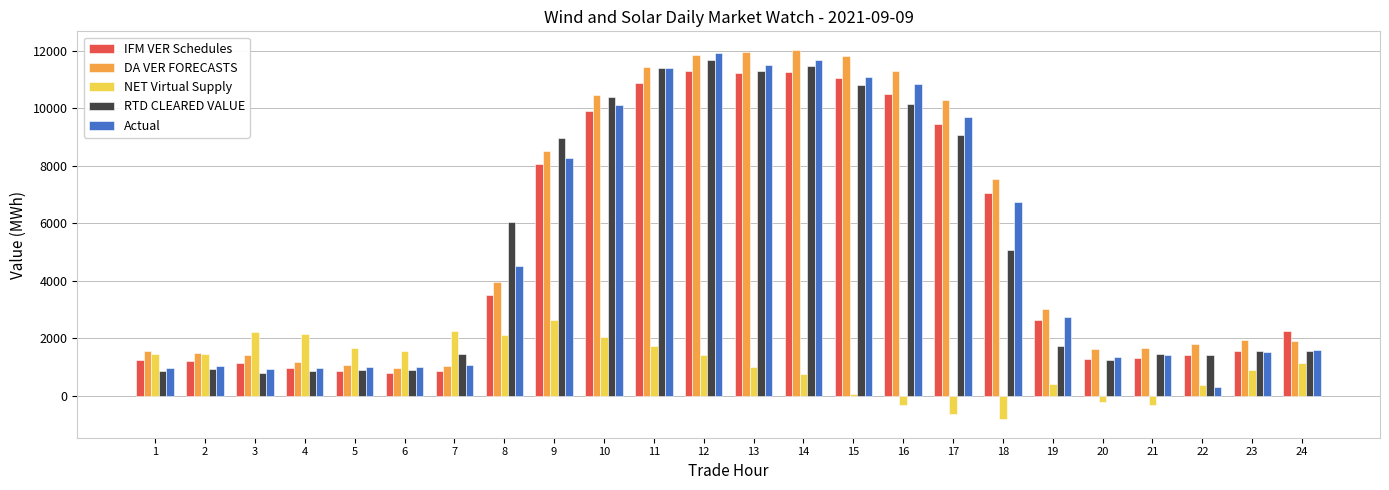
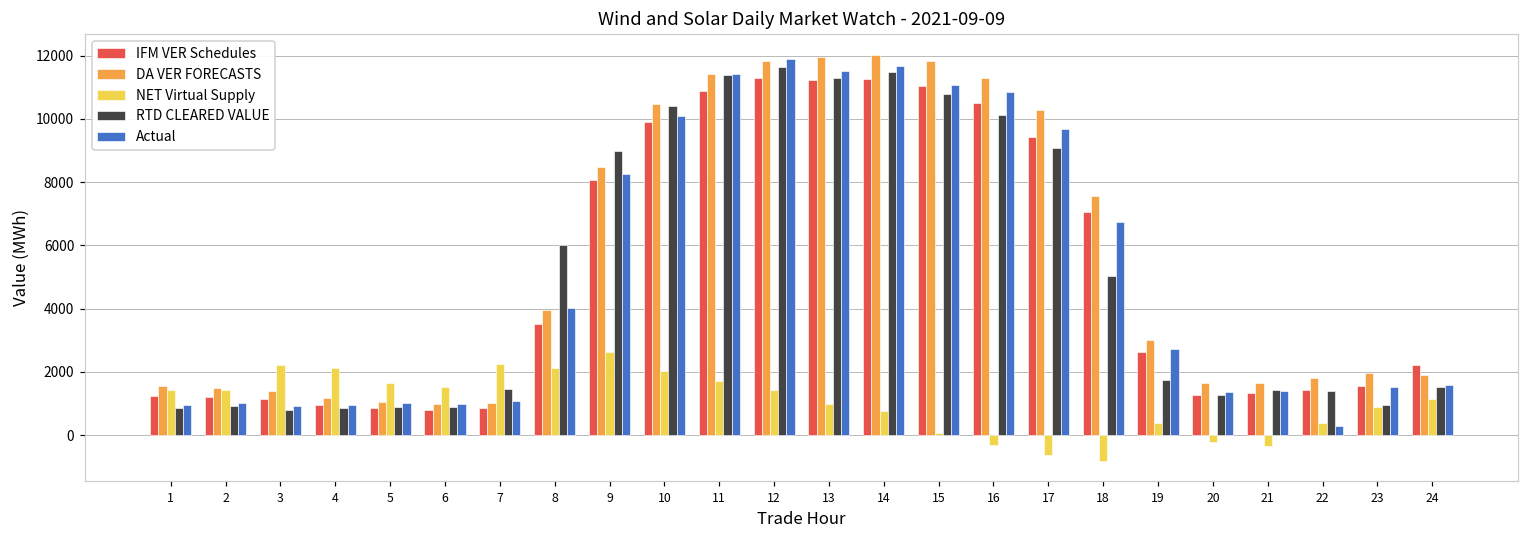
Actual, 8: 4500 -> 4000
RTD CLEARED VALUE, 23: 1600 -> 1000
